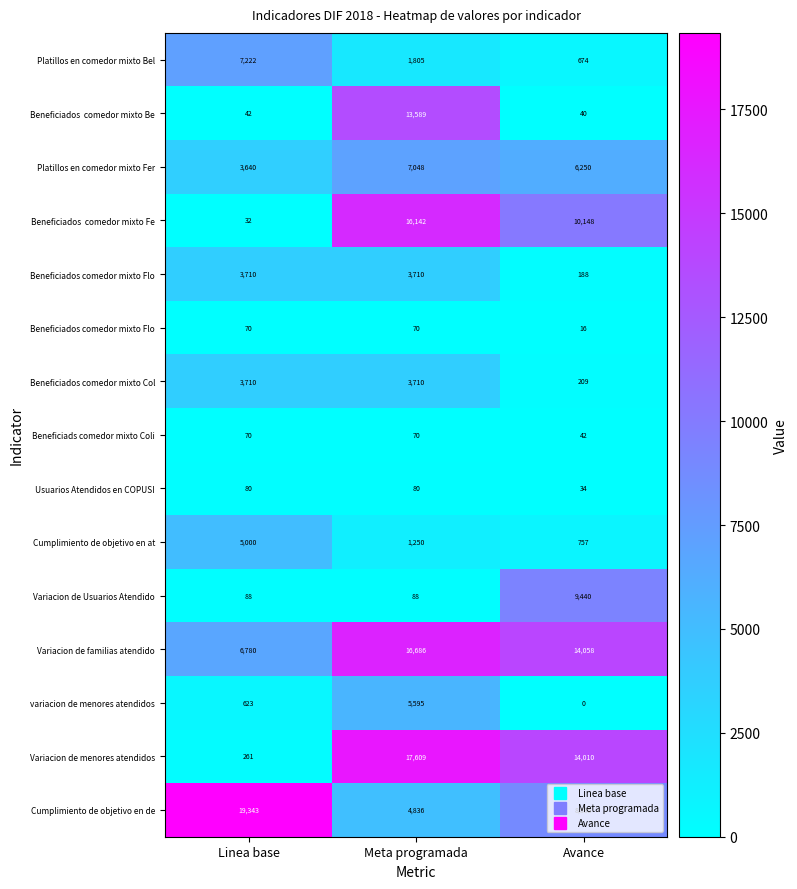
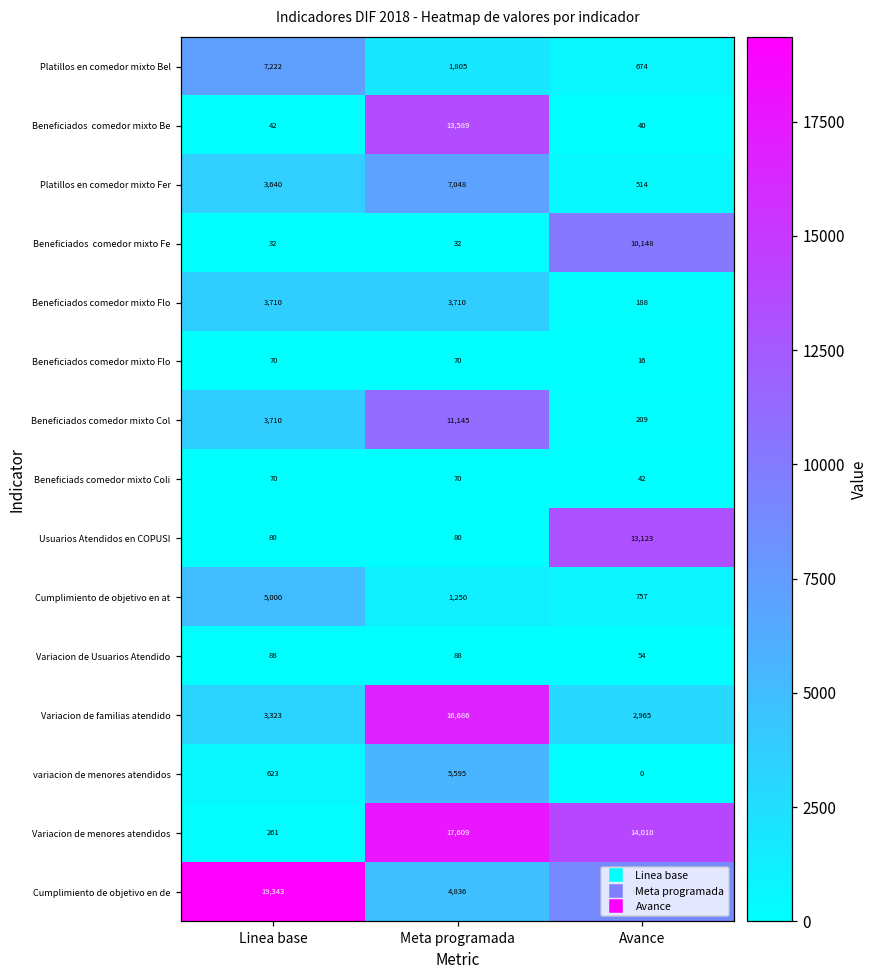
Platillos en comedor mixto Fer, Avance: 6,250 -> 514
Beneficiados comedor mixto Fe, Meta programada: 16,142 -> 32
Beneficiados comedor mixto Col, Meta programada: 3,710 -> 11,145
Usuarios Atendidos en COPUSI, Avance: 34 -> 13,123
Variacion de Usuarios Atendido, Avance: 9,440 -> 54
Variacion de familias atendido, Linea base: 6,780 -> 3,323
Variacion de familias atendido, Avance: 14,058 -> 2,965
